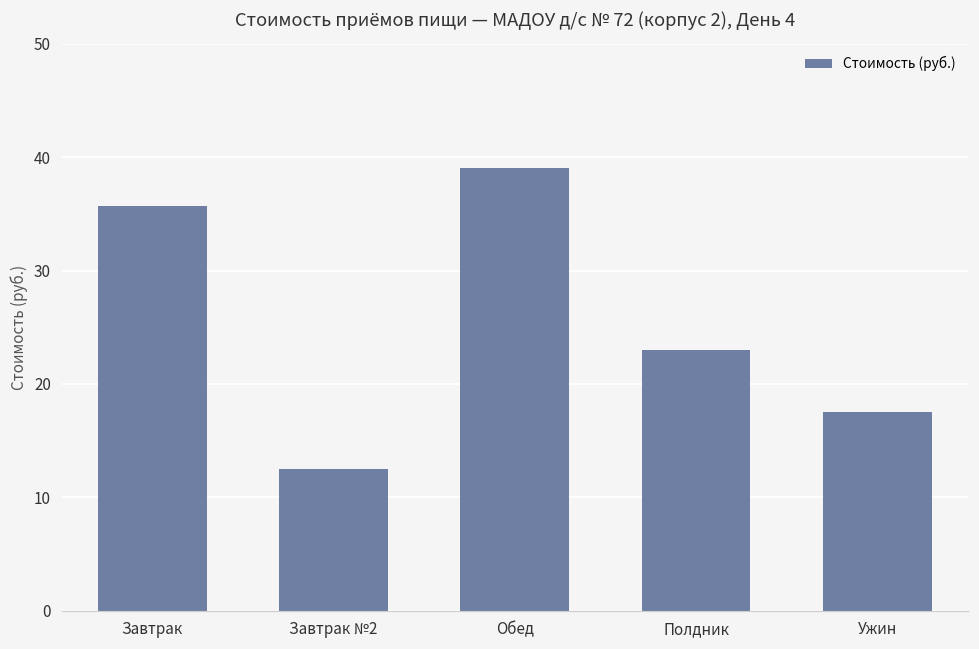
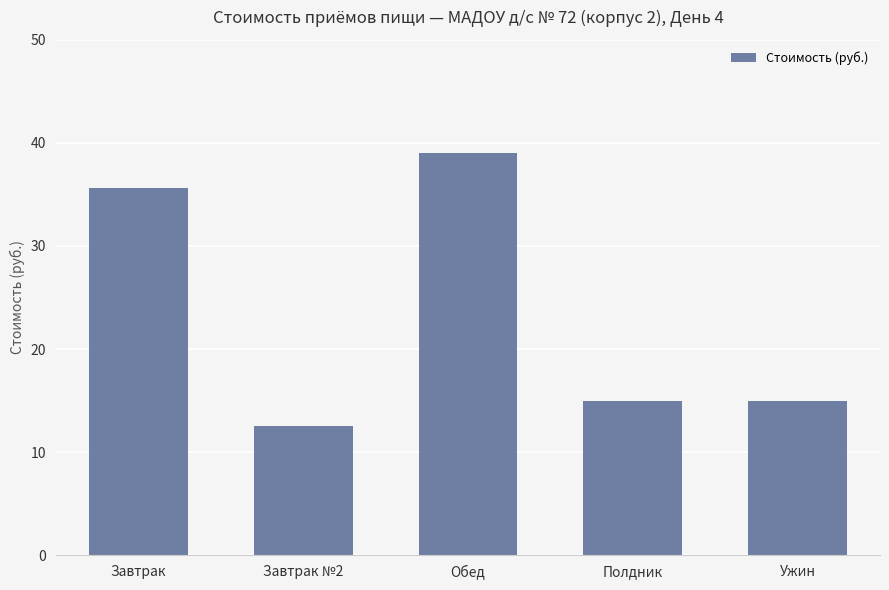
Полдник: 23.0 -> 14.9
Ужин: 17.6 -> 15.0
